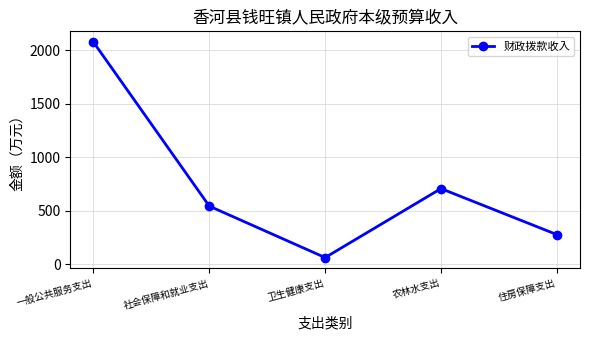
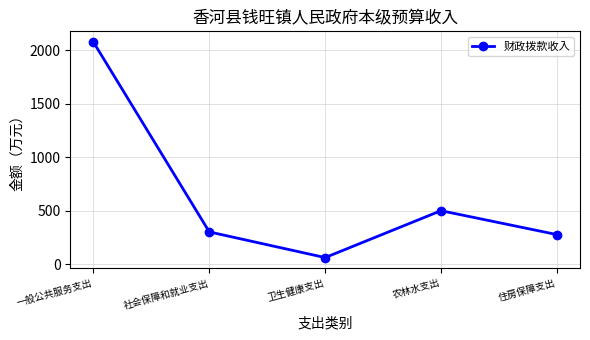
社会保障和就业支出: 540 -> 300
农林水支出: 710 -> 500
